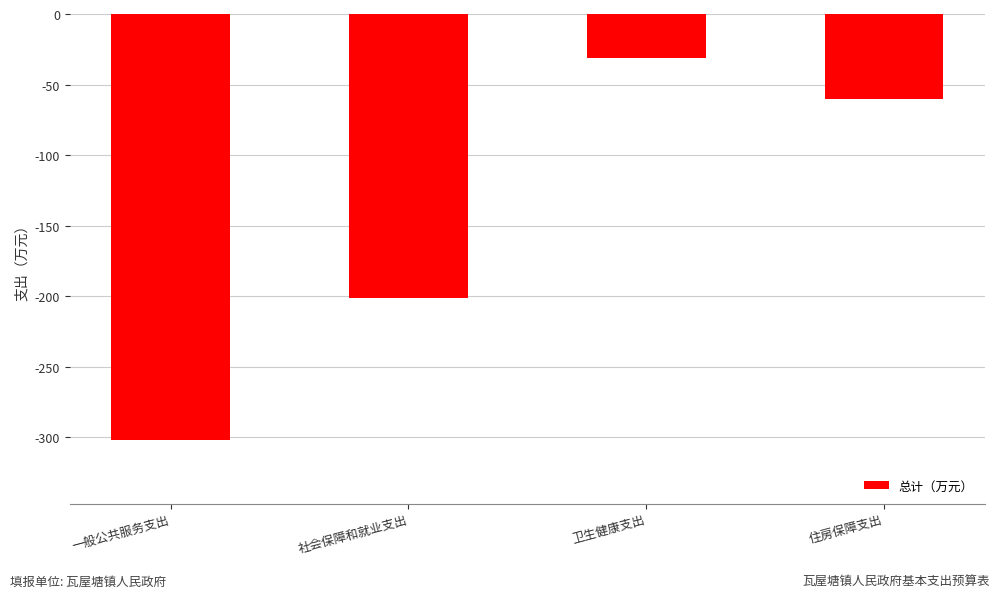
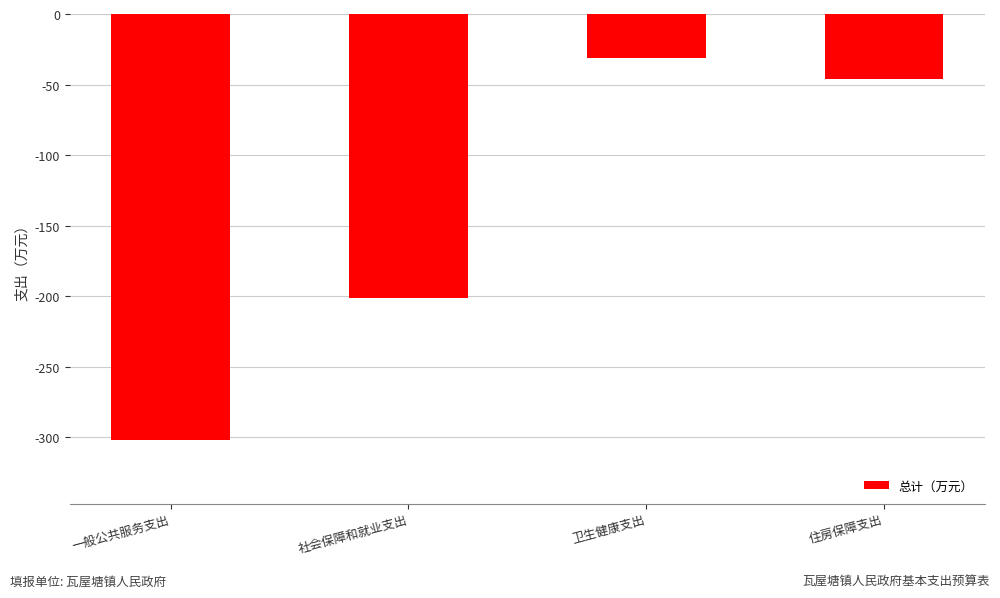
住房保障支出: -60 -> -46
